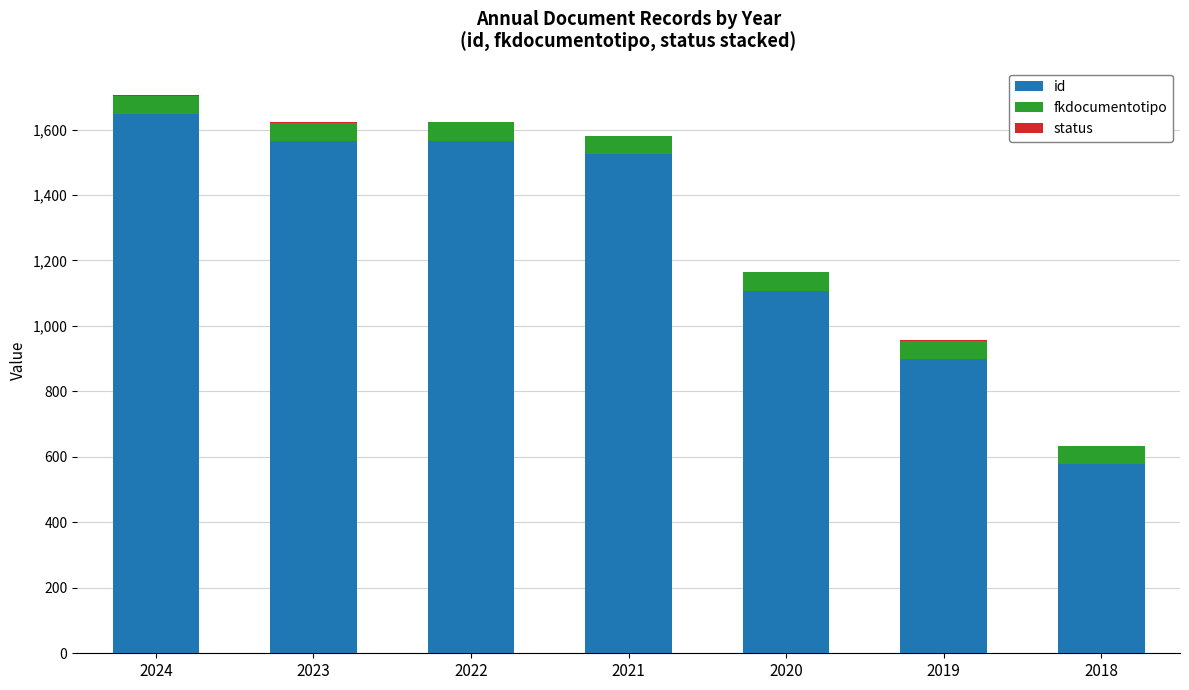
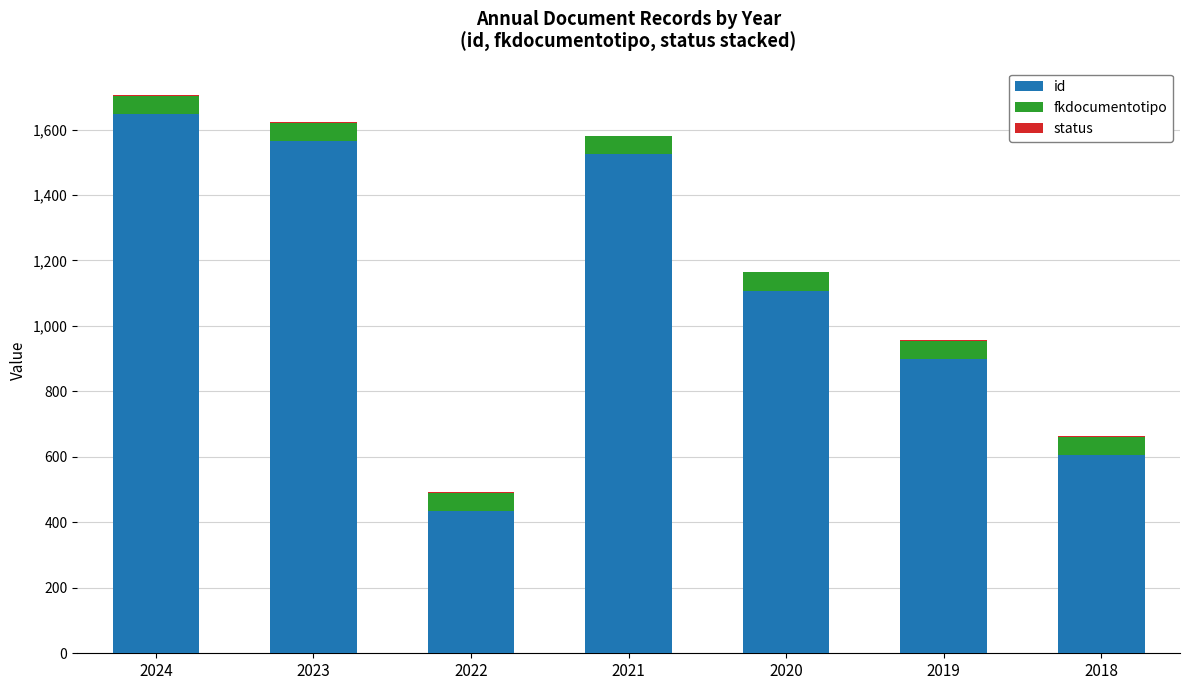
id, 2022: 1,570 -> 440
id, 2018: 580 -> 610
